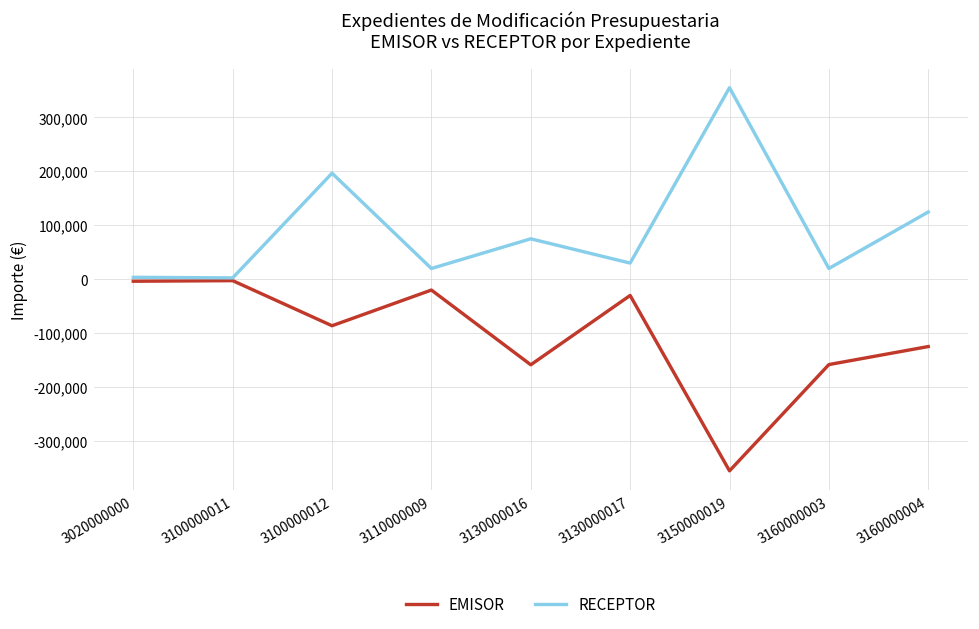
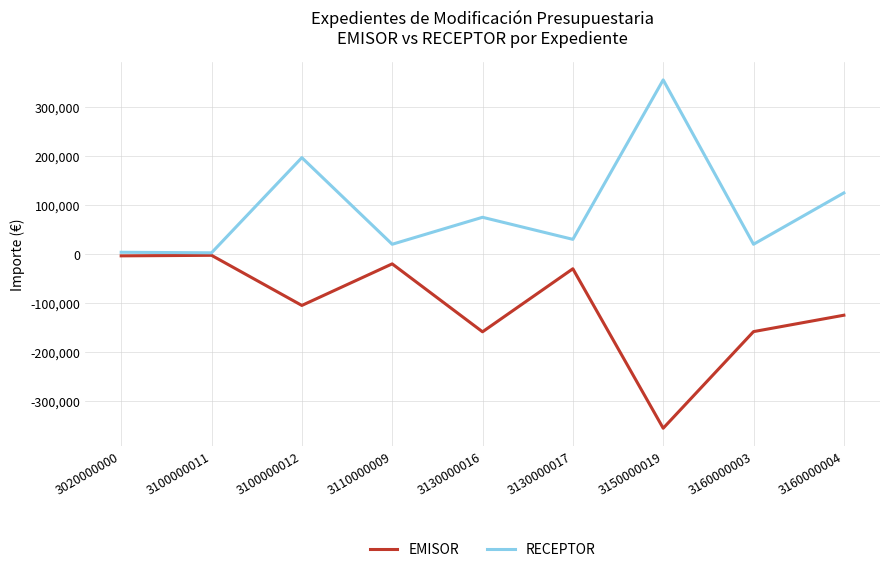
EMISOR, 3100000012: -90,000 -> -100,000
